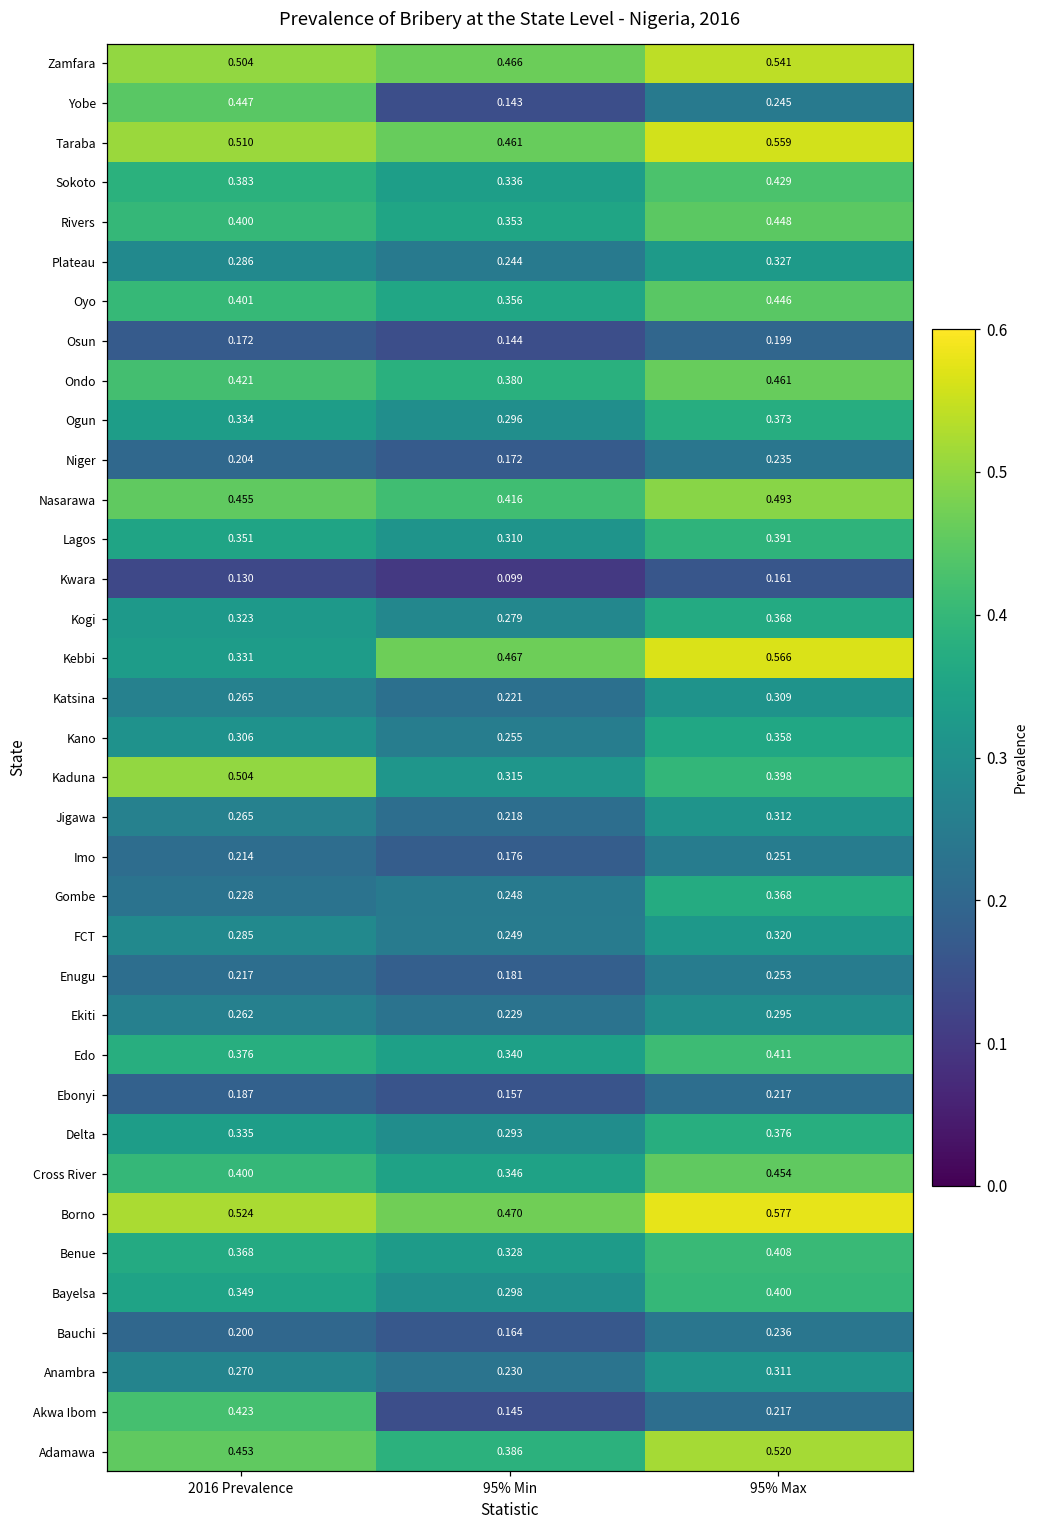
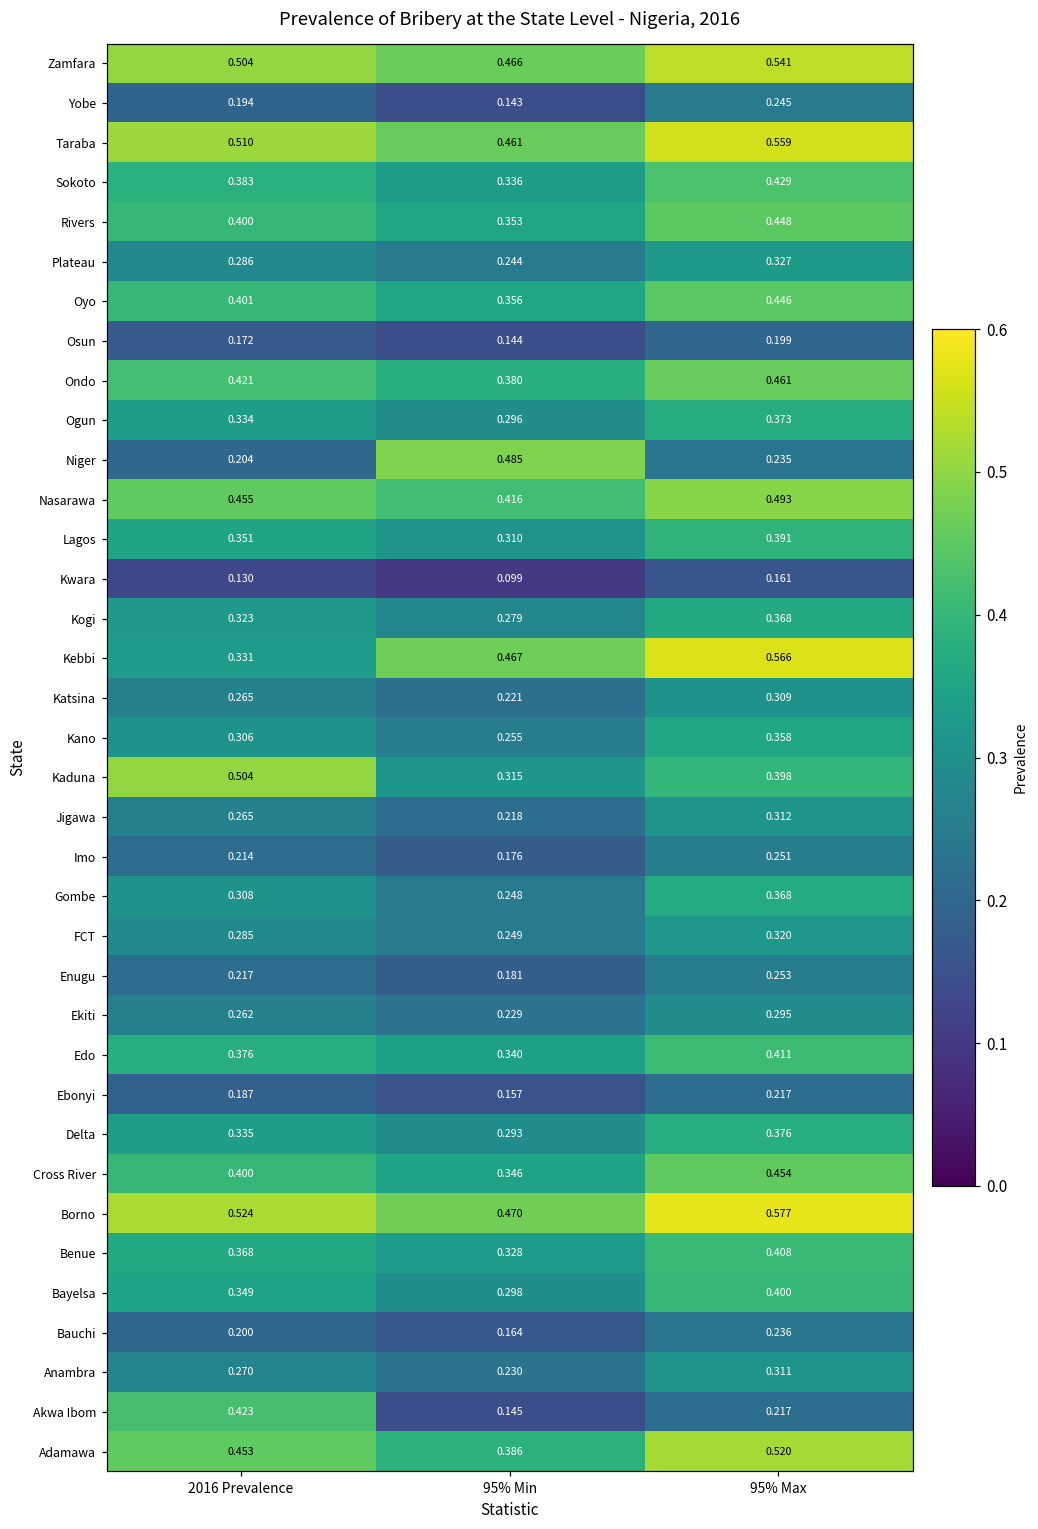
Yobe, 2016 Prevalence: 0.447 -> 0.194
Niger, 95% Min: 0.172 -> 0.485
Gombe, 2016 Prevalence: 0.228 -> 0.308
